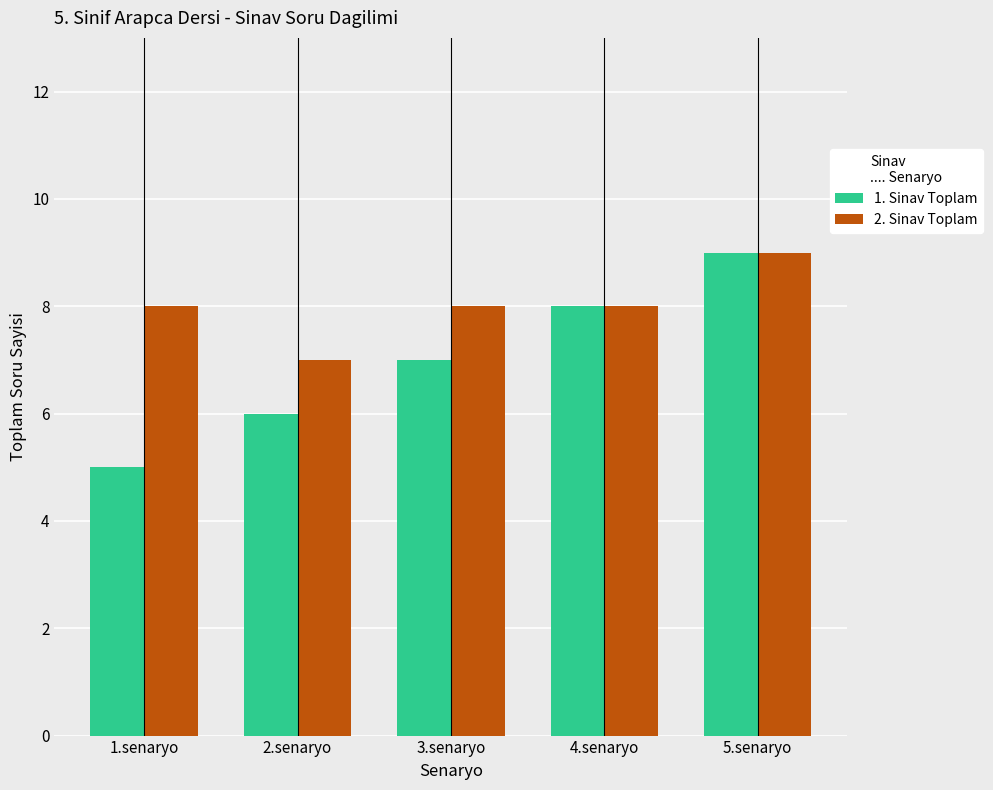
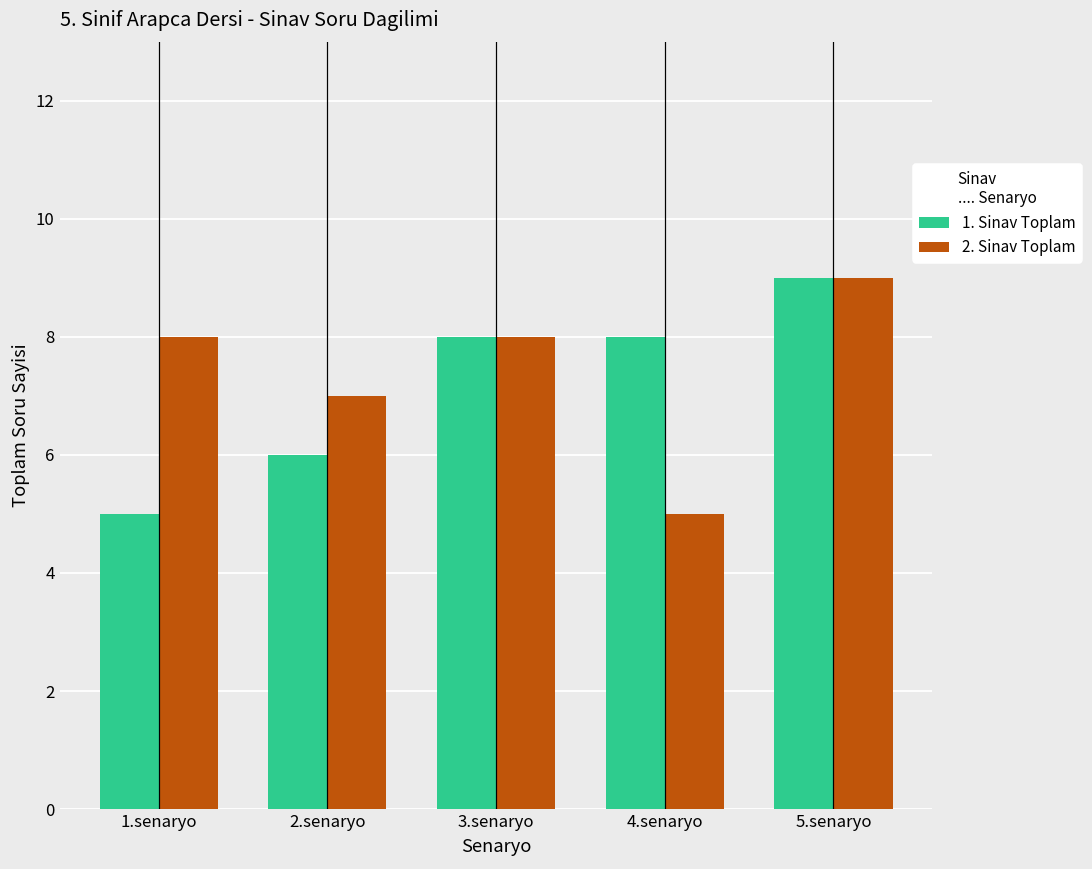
1. Sinav Toplam, 3.senaryo: 7 -> 8
2. Sinav Toplam, 4.senaryo: 8 -> 5
